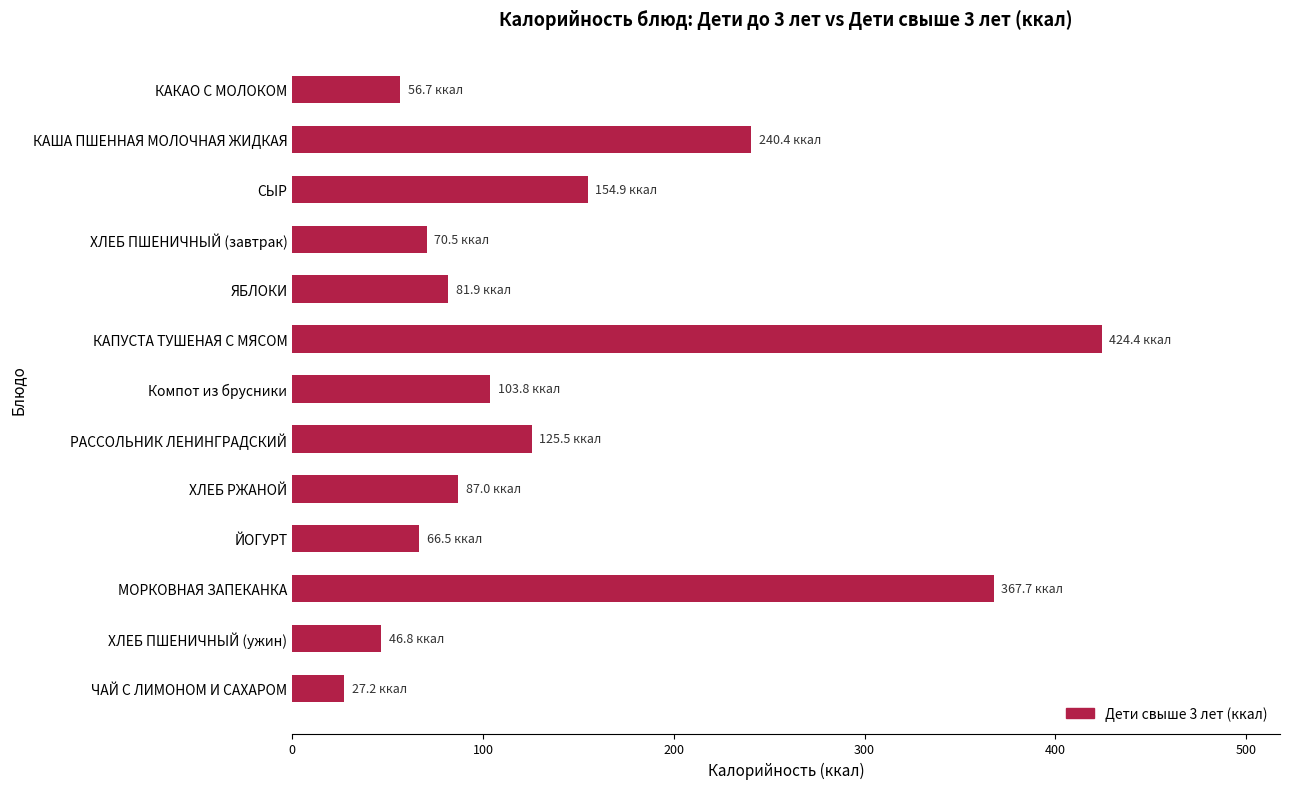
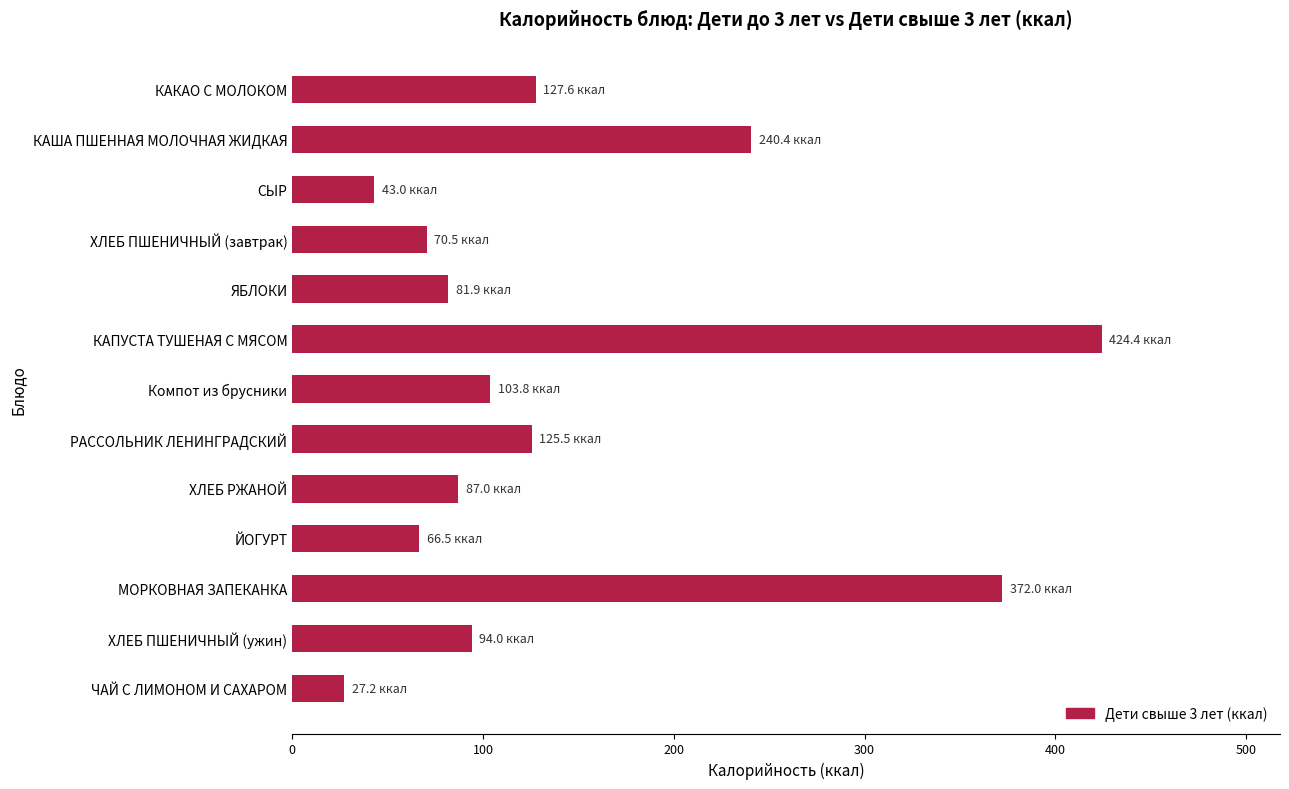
КАКАО С МОЛОКОМ: 56.7 -> 127.6
СЫР: 154.9 -> 43.0
МОРКОВНАЯ ЗАПЕКАНКА: 367.7 -> 372.0
ХЛЕБ ПШЕНИЧНЫЙ (ужин): 46.8 -> 94.0
